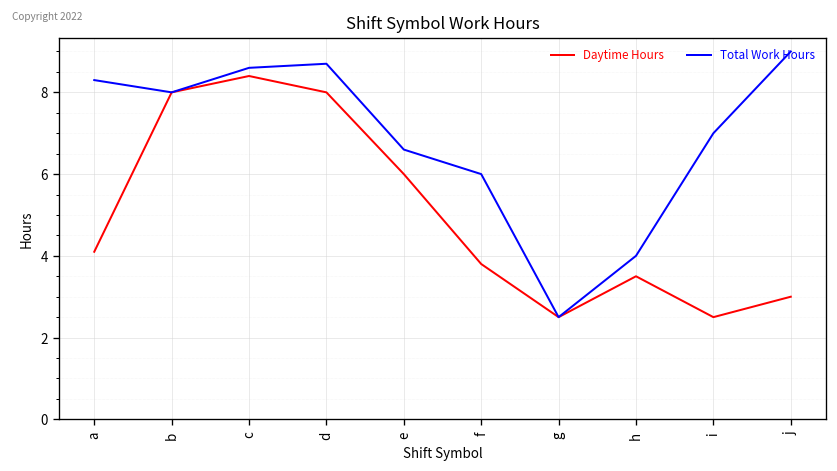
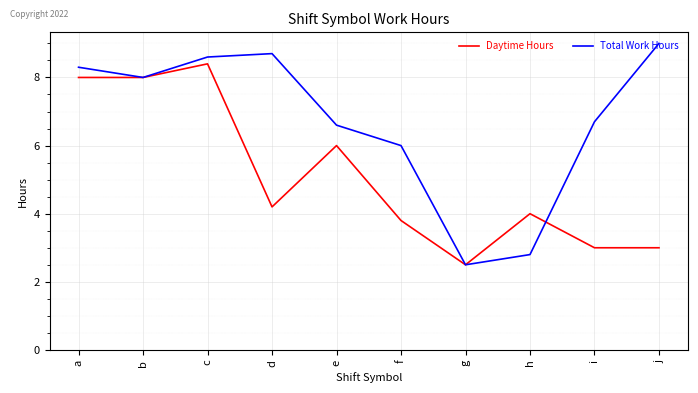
Daytime Hours, a: 4.1 -> 8.0
Daytime Hours, d: 8.0 -> 4.2
Daytime Hours, h: 3.5 -> 4.0
Total Work Hours, h: 4.0 -> 2.8
Daytime Hours, i: 2.5 -> 3.0
Total Work Hours, i: 7.0 -> 6.7
